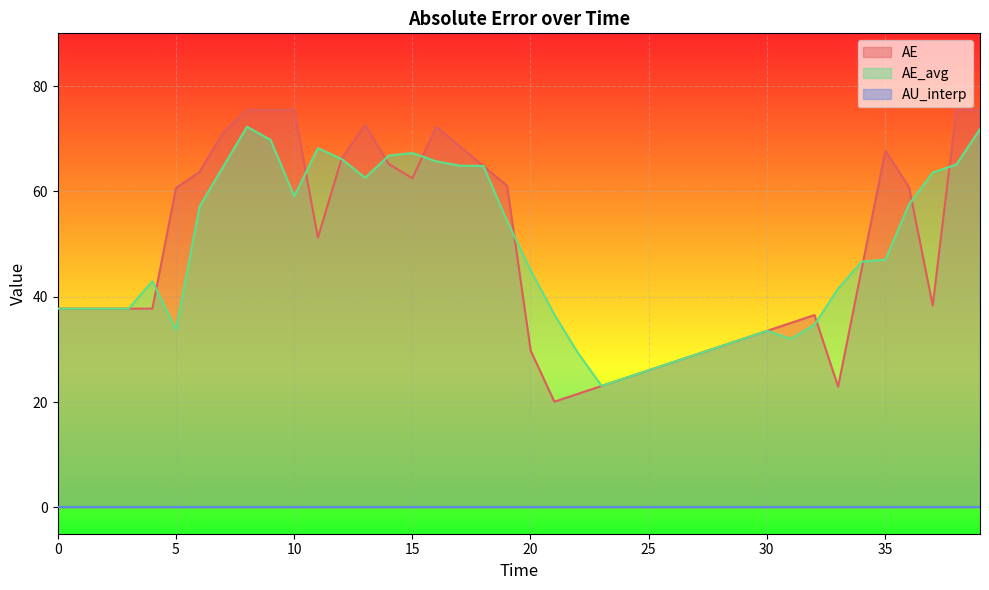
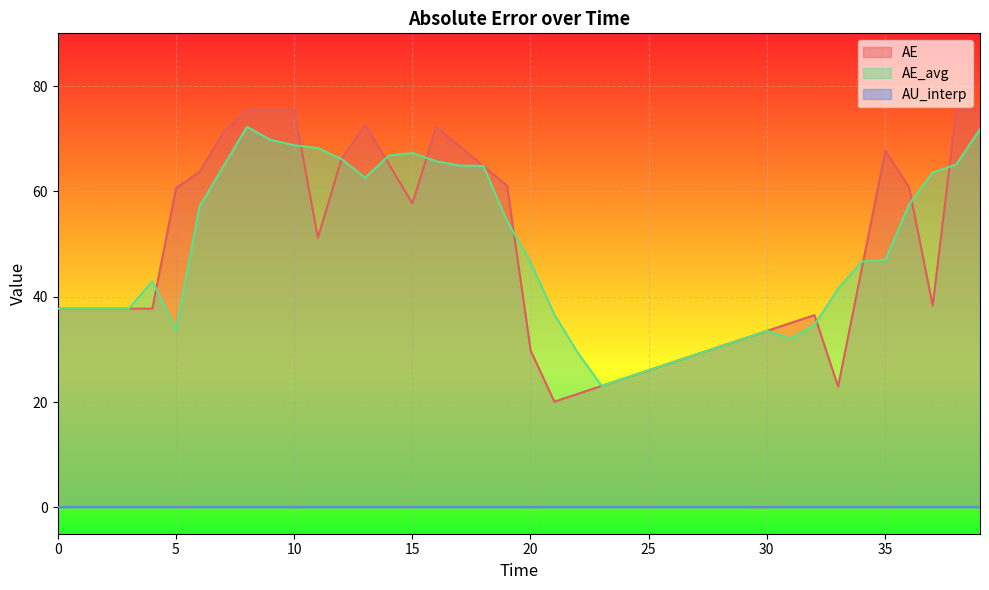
AE_avg, 10: 59 -> 69
AE, 15: 62 -> 58
AE_avg, 20: 45 -> 47
